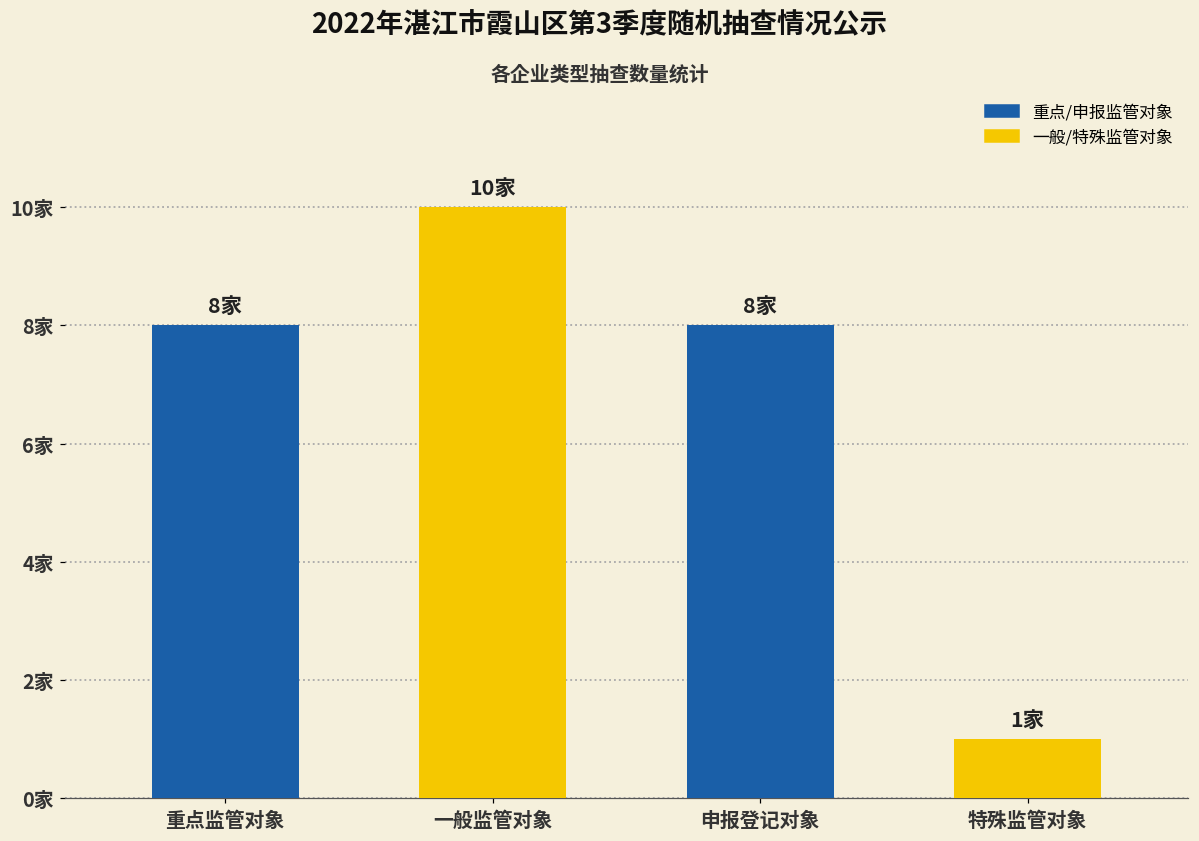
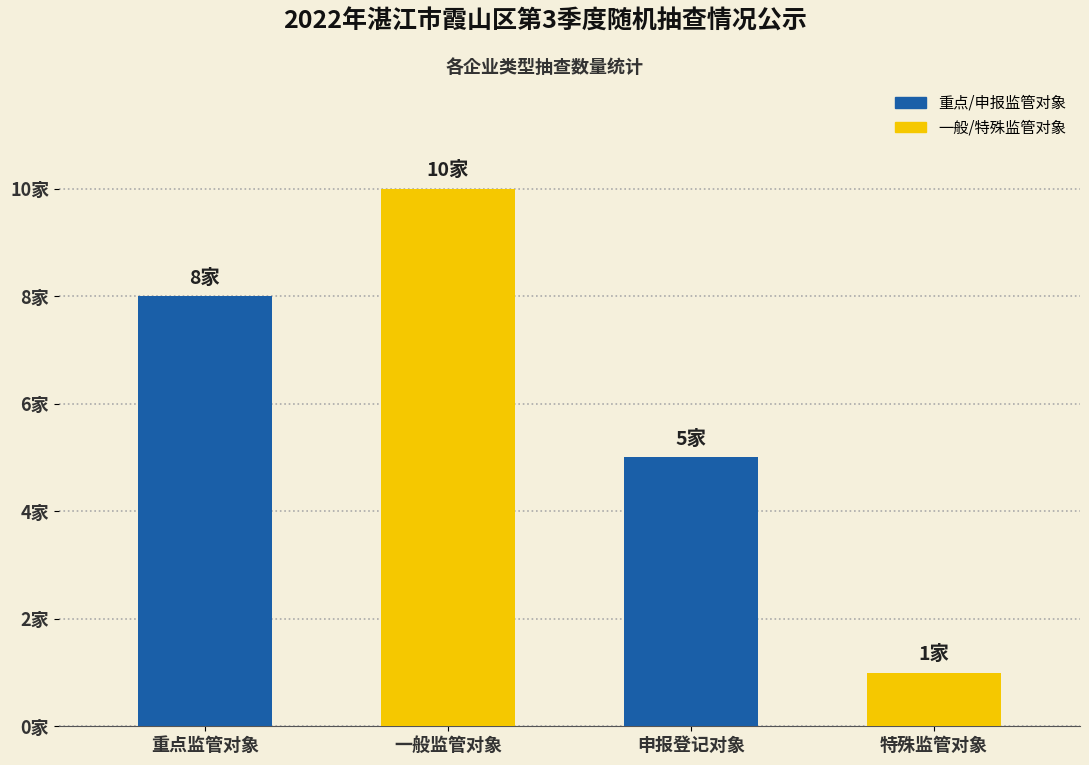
申报登记对象: 8家 -> 5家
